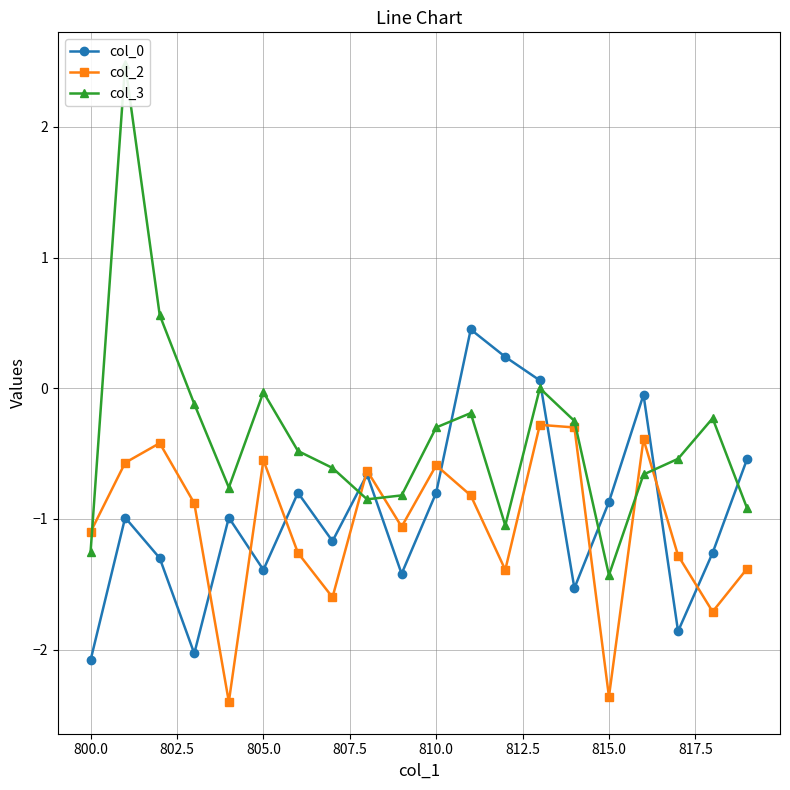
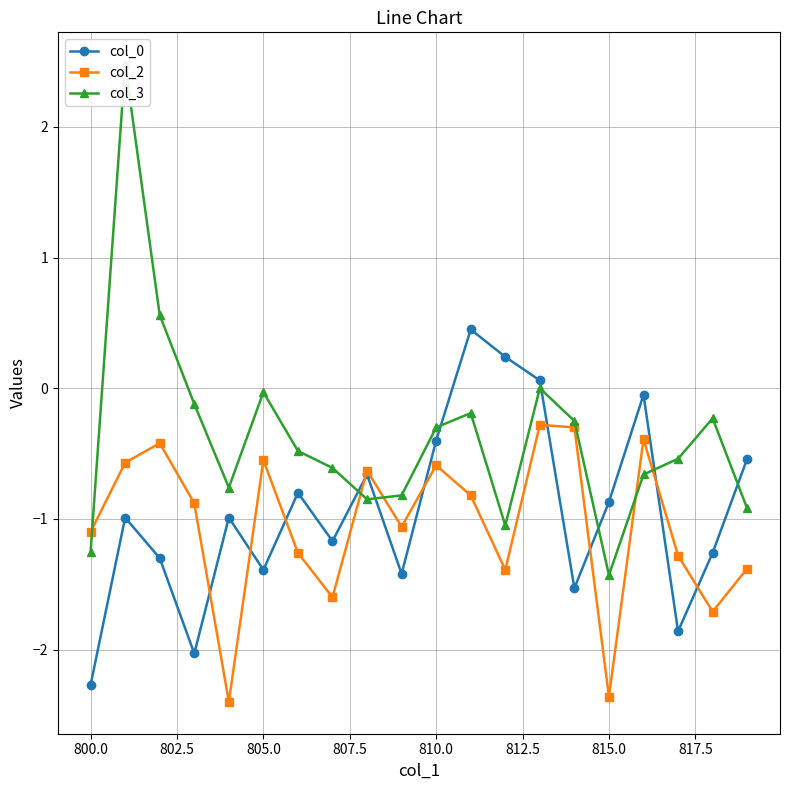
col_0, 800.0: -2.08 -> -2.27
col_0, 810.0: -0.8 -> -0.4
